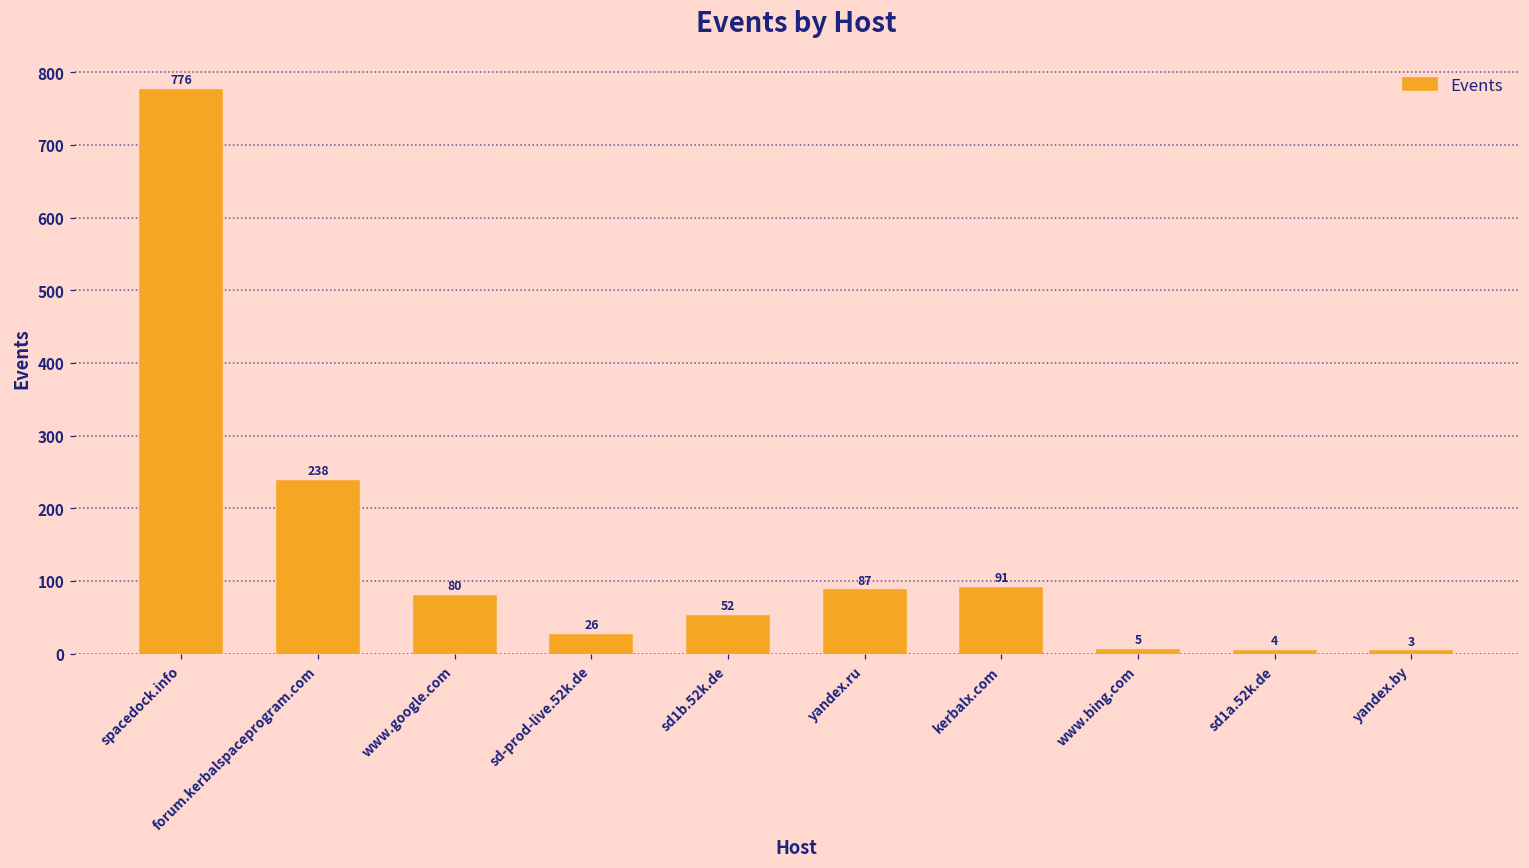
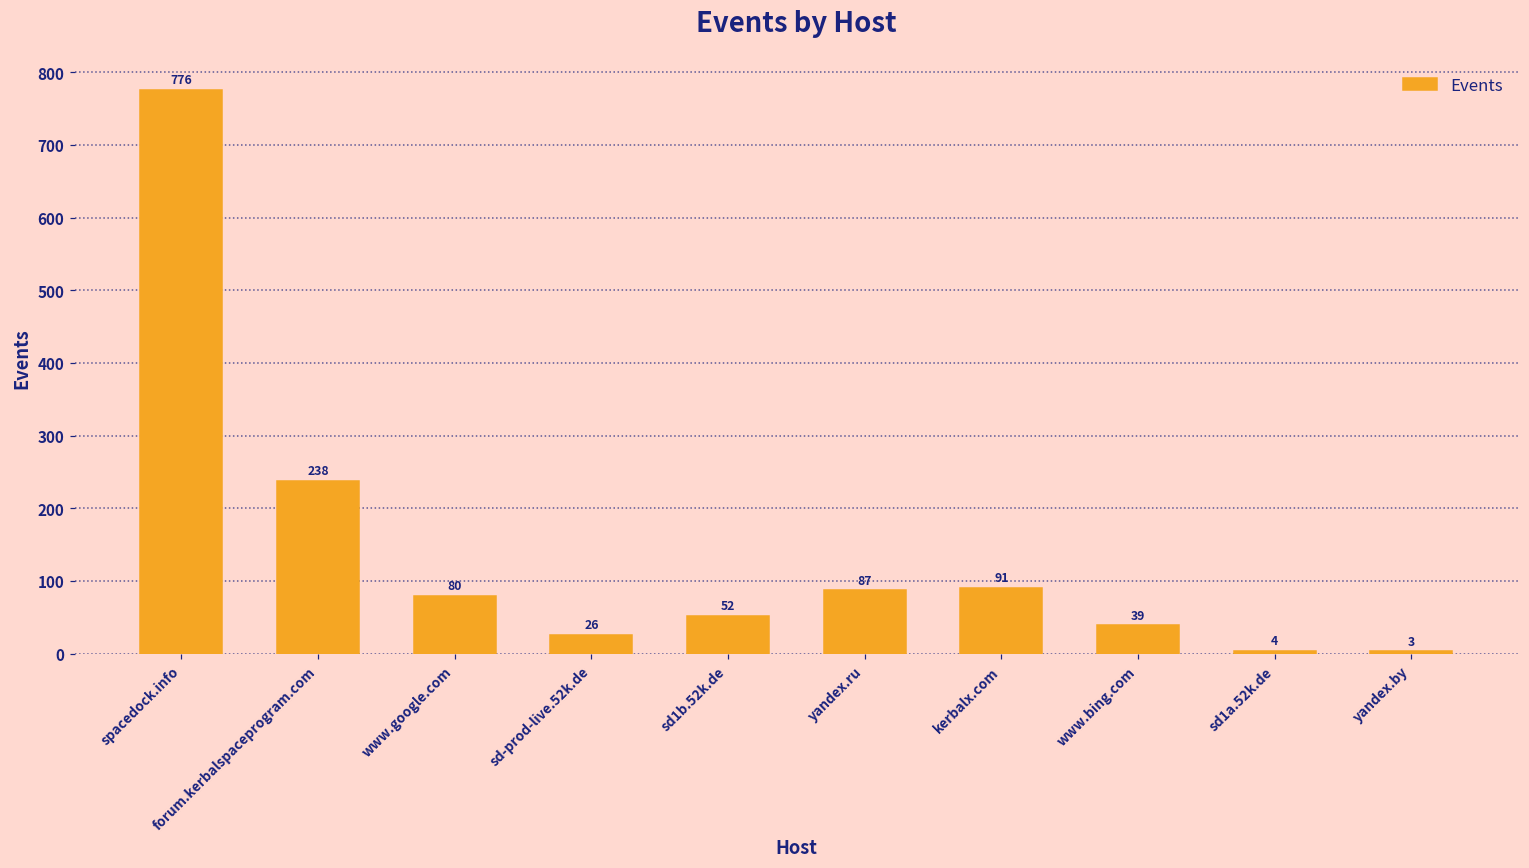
www.bing.com: 5 -> 39
